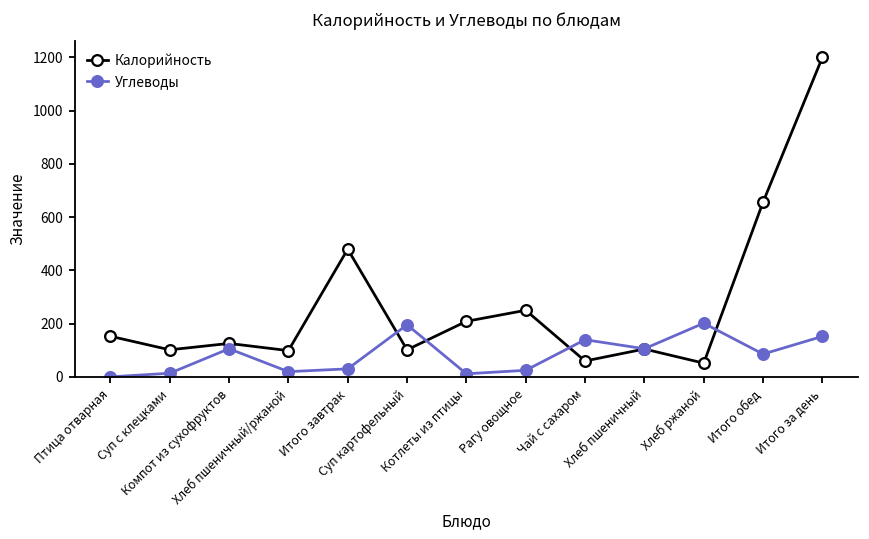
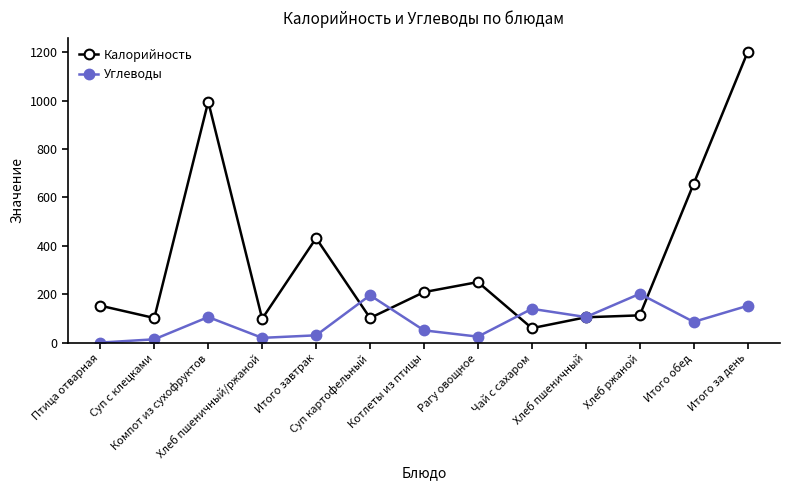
Калорийность, Компот из сухофруктов: 130 -> 1000
Калорийность, Итого завтрак: 480 -> 430
Углеводы, Котлеты из птицы: 10 -> 50
Калорийность, Хлеб ржаной: 50 -> 110
